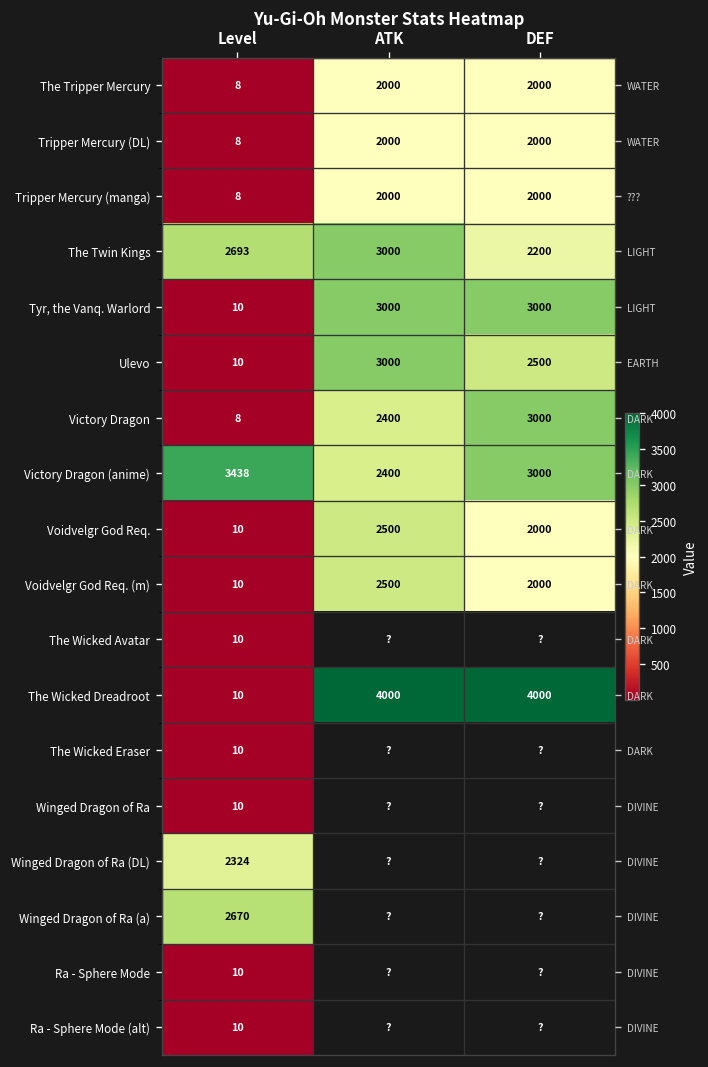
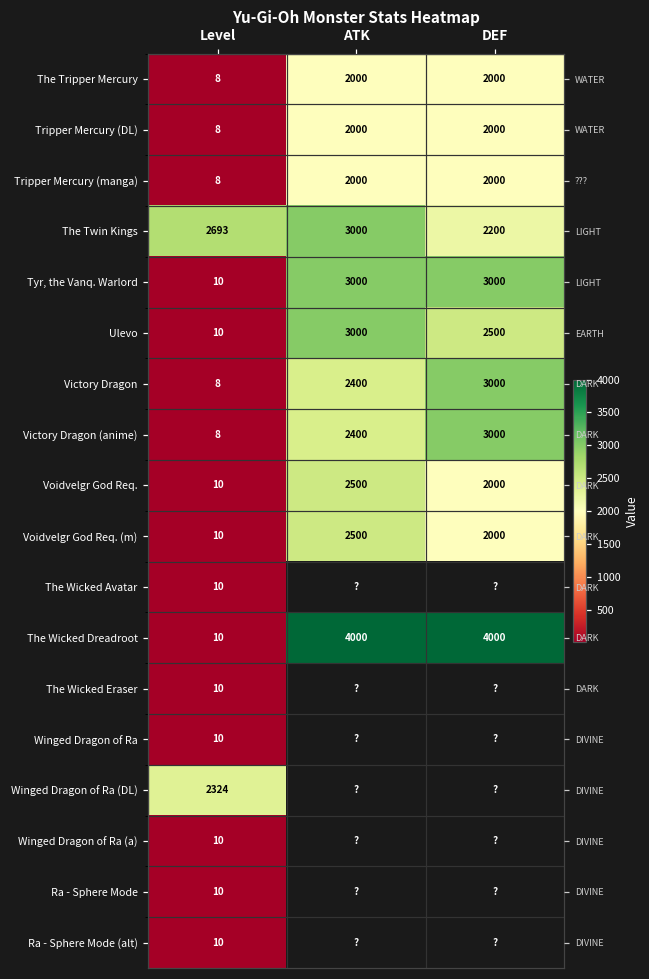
Victory Dragon (anime), Level: 3438 -> 8
Winged Dragon of Ra (a), Level: 2670 -> 10
